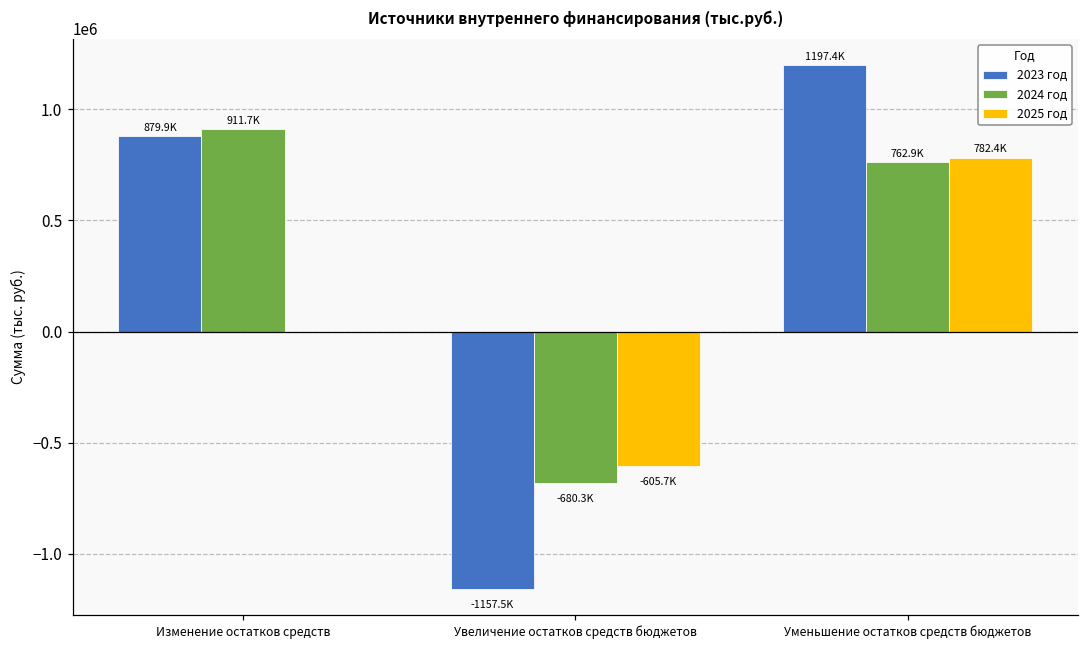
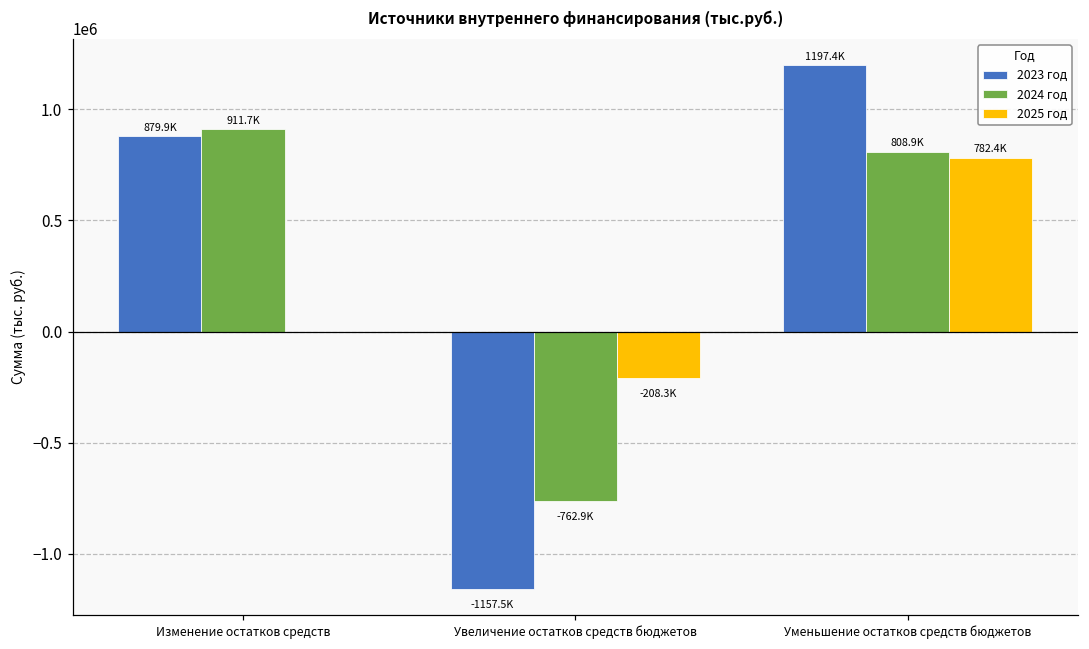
2024 год, Увеличение остатков средств бюджетов: -680.3K -> -762.9K
2025 год, Увеличение остатков средств бюджетов: -605.7K -> -208.3K
2024 год, Уменьшение остатков средств бюджетов: 762.9K -> 808.9K
